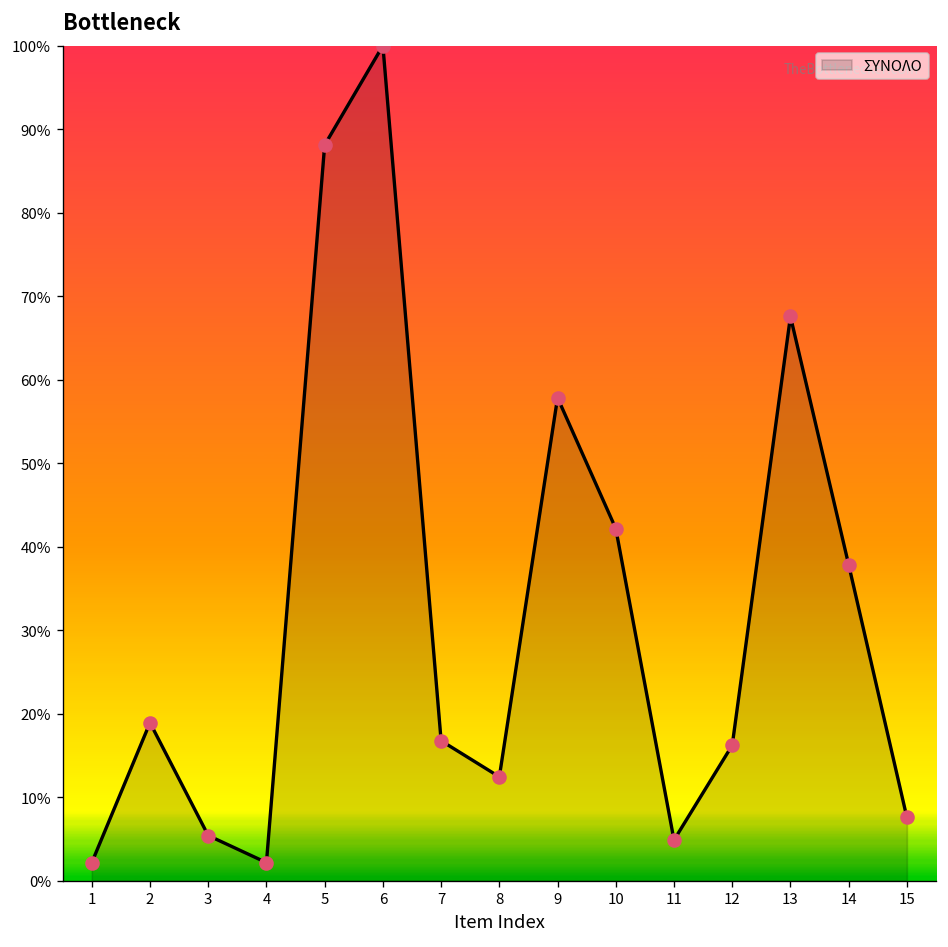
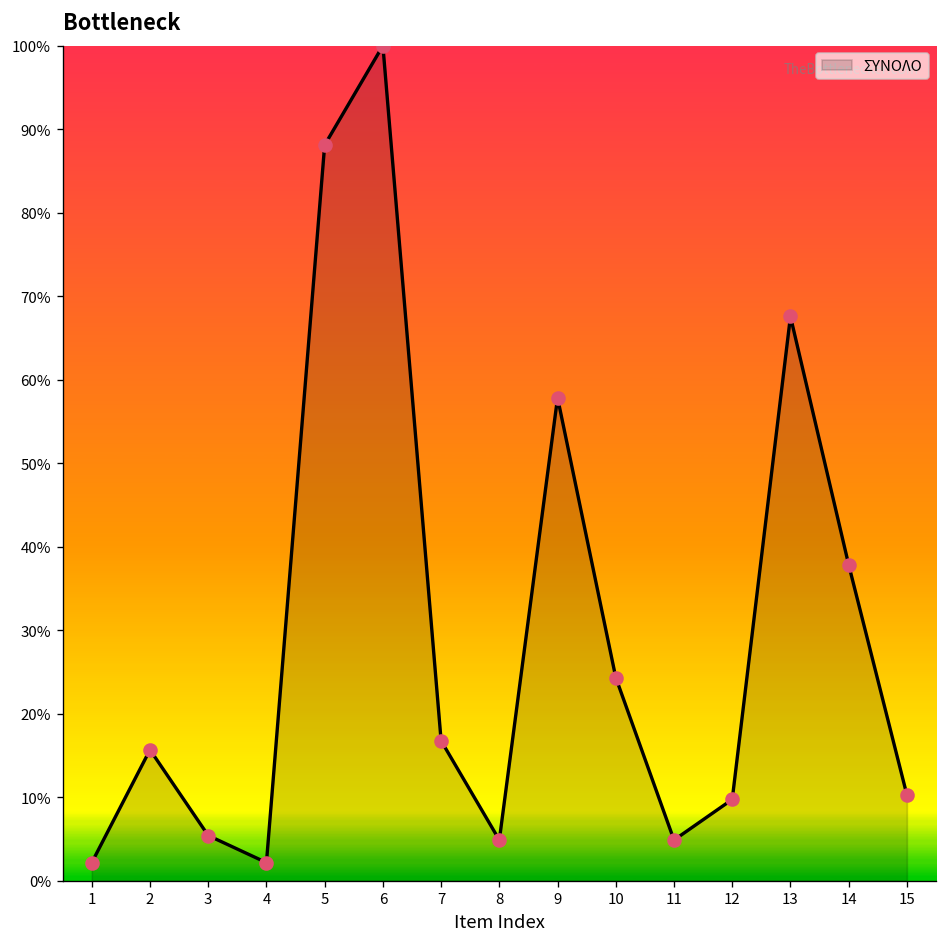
2: 19% -> 16%
8: 12% -> 5%
10: 42% -> 24%
12: 16% -> 10%
15: 8% -> 10%
